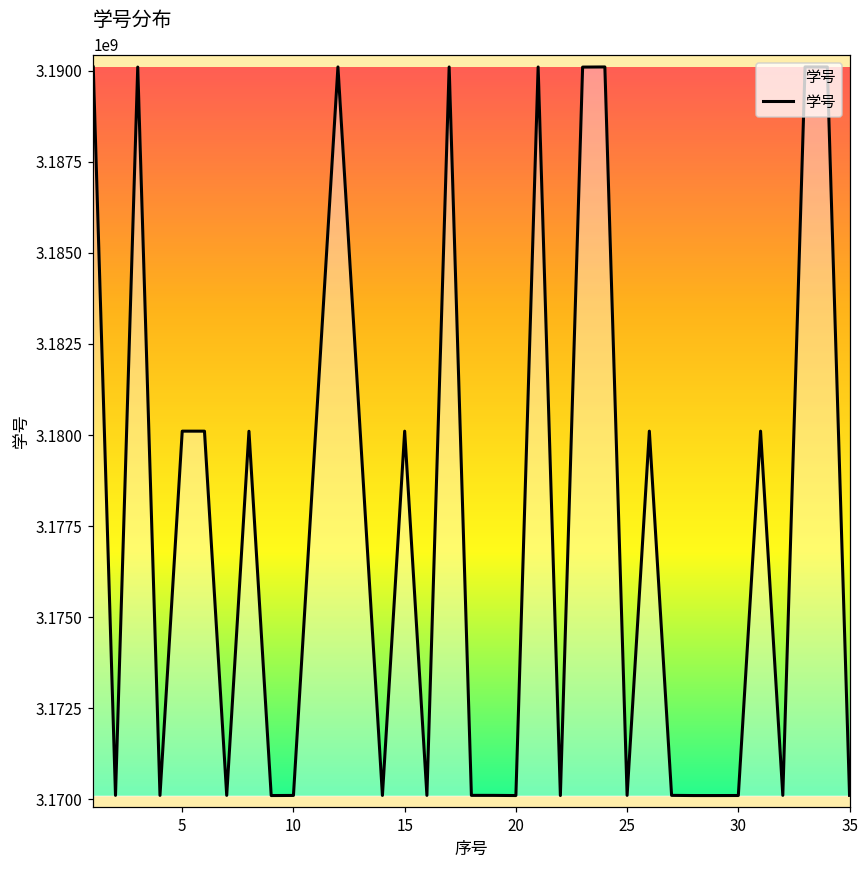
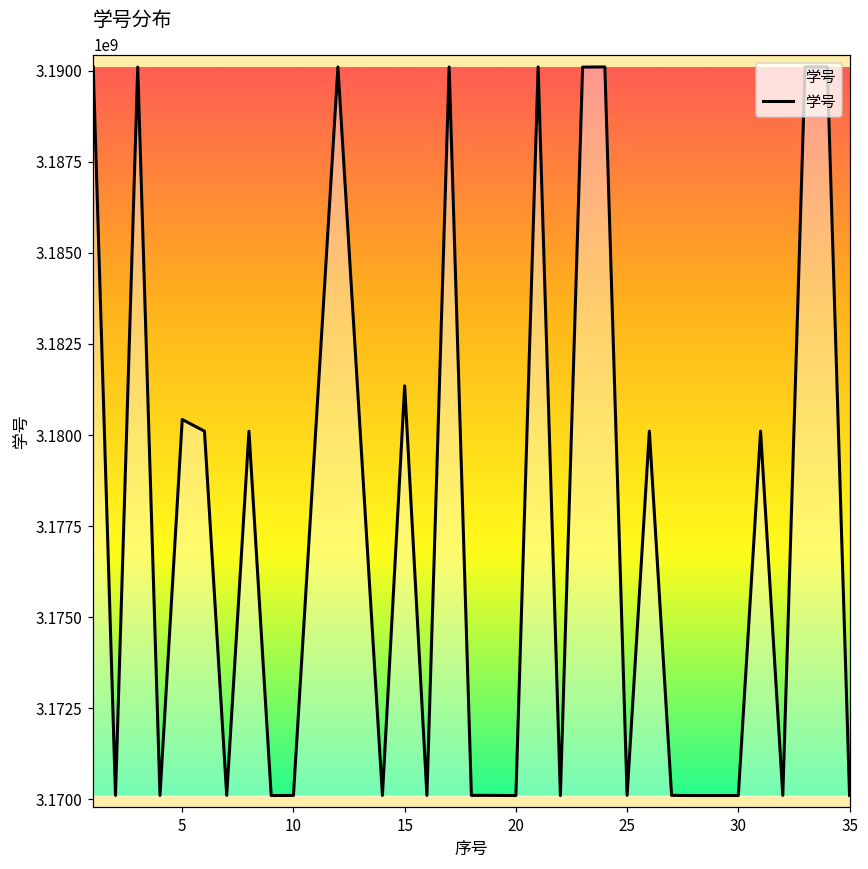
5: 3180100000 -> 3180400000
15: 3180100000 -> 3181300000
